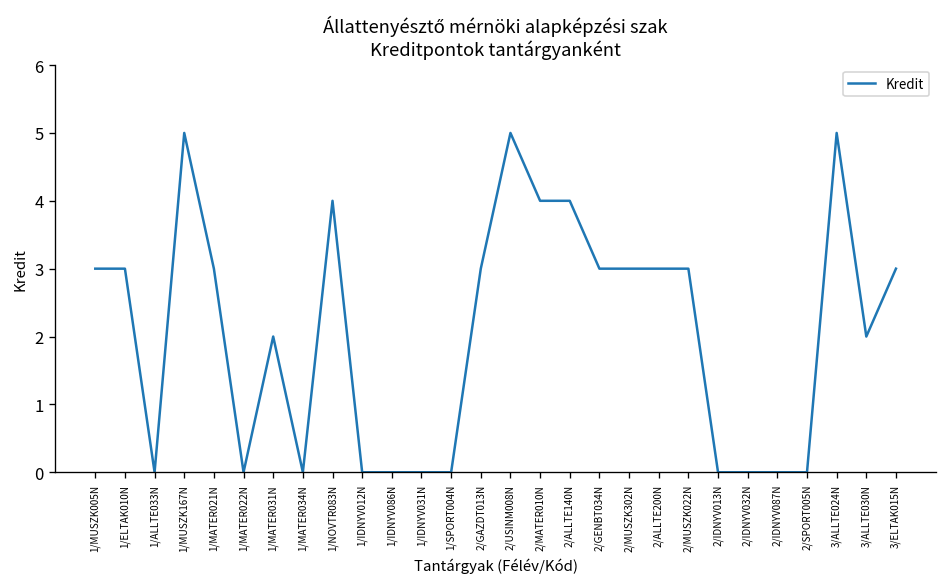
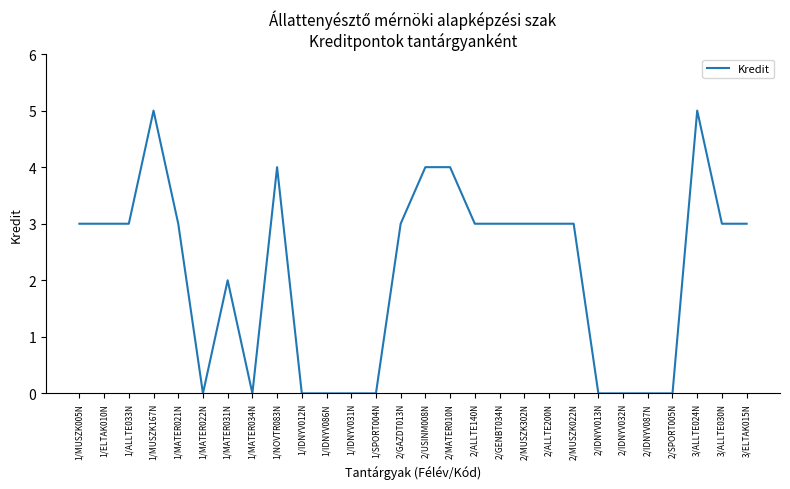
1/ALLTE033N: 0 -> 3
2/USINM008N: 5 -> 4
2/ALLTE140N: 4 -> 3
3/ALLTE030N: 2 -> 3
